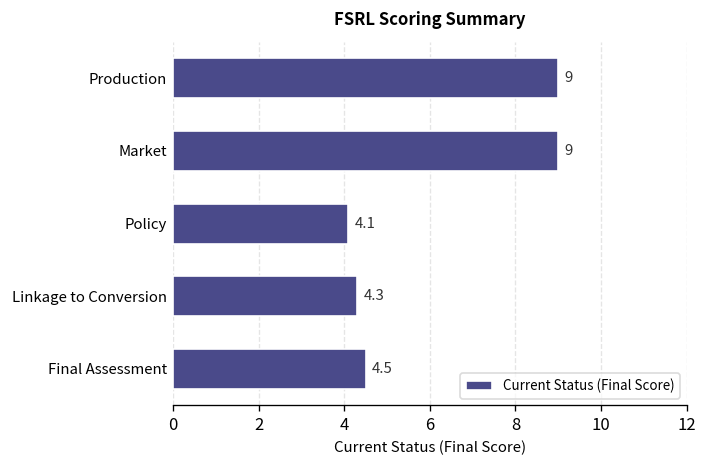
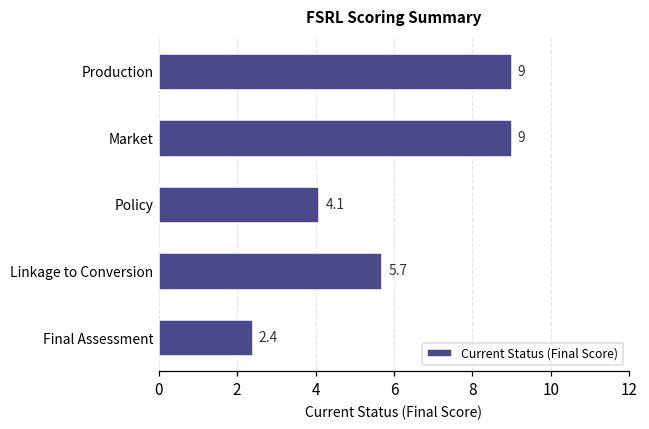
Linkage to Conversion: 4.3 -> 5.7
Final Assessment: 4.5 -> 2.4
